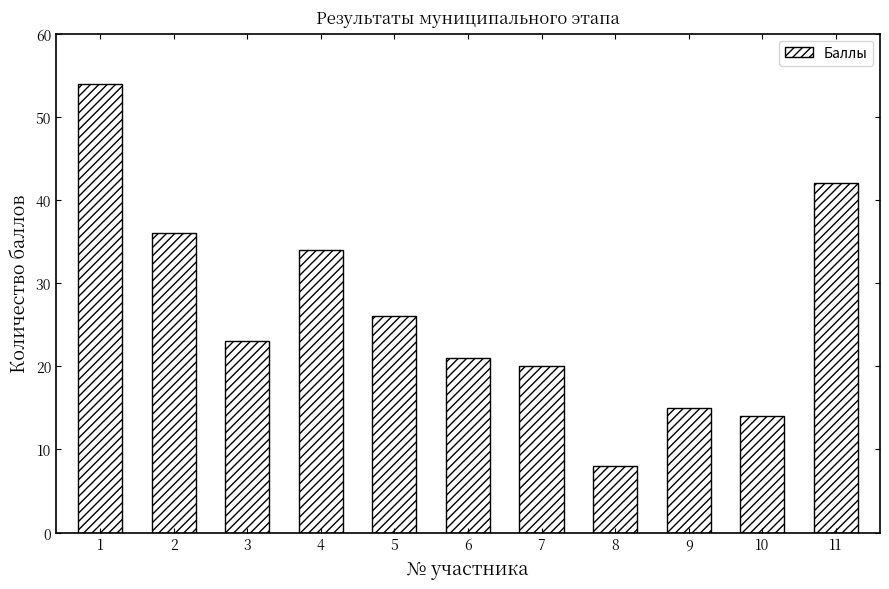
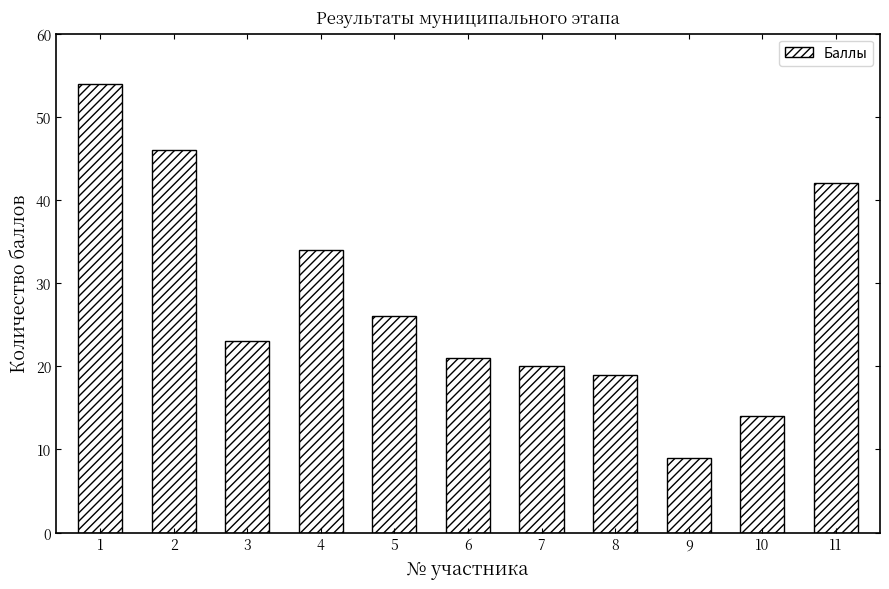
2: 36 -> 46
8: 8 -> 19
9: 15 -> 9
